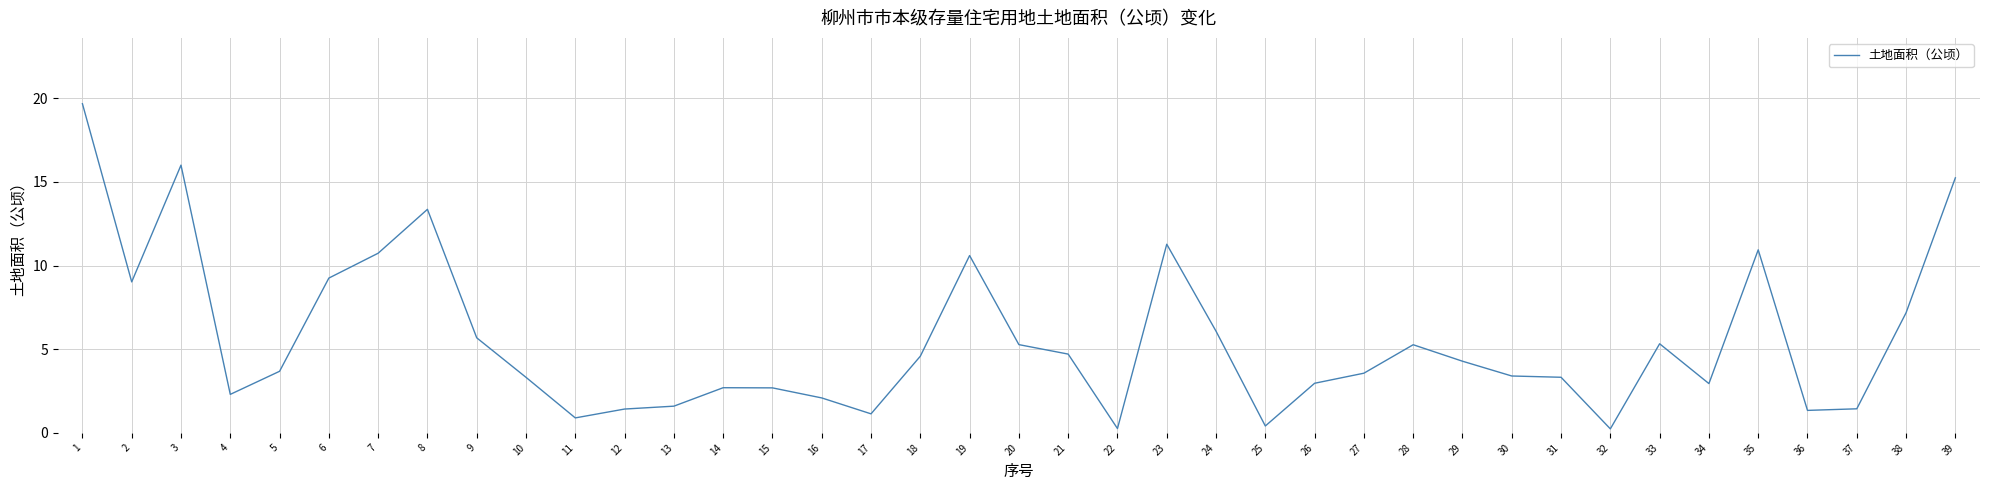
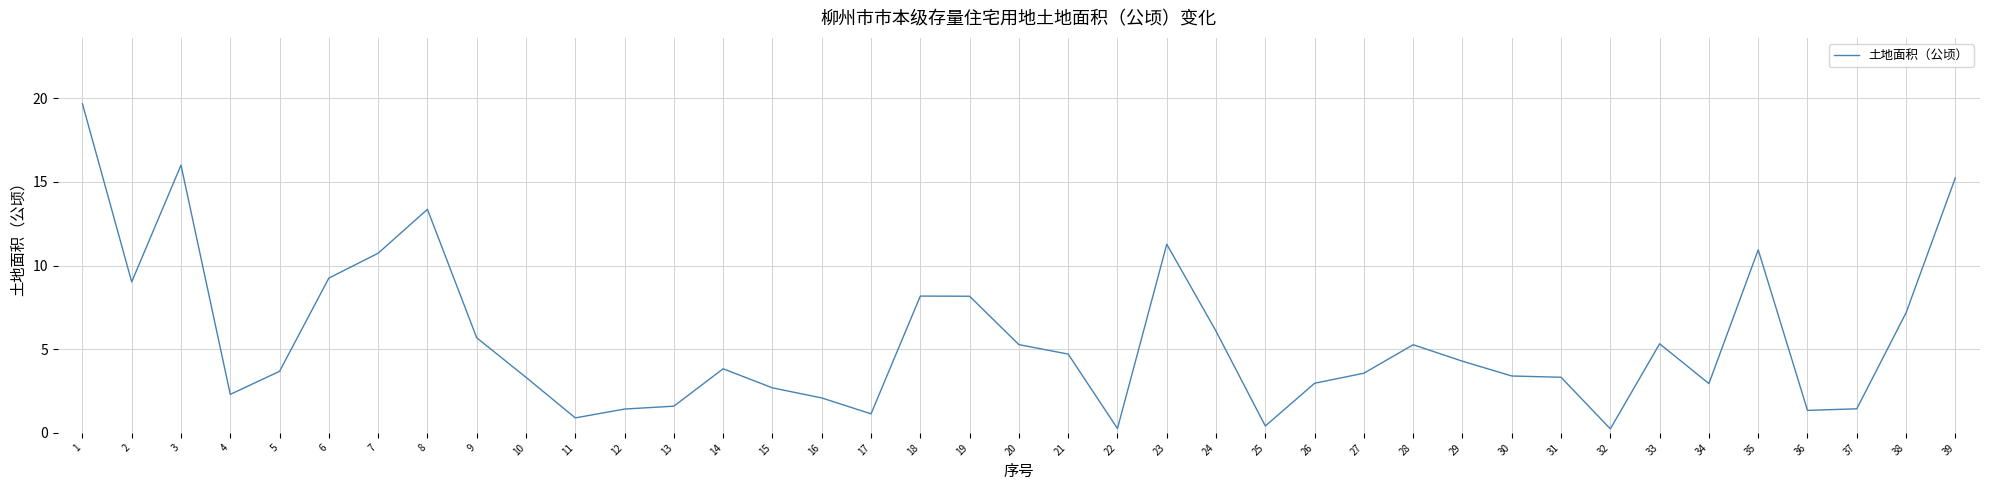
14: 2.7 -> 3.8
18: 4.6 -> 8.2
19: 10.6 -> 8.2
